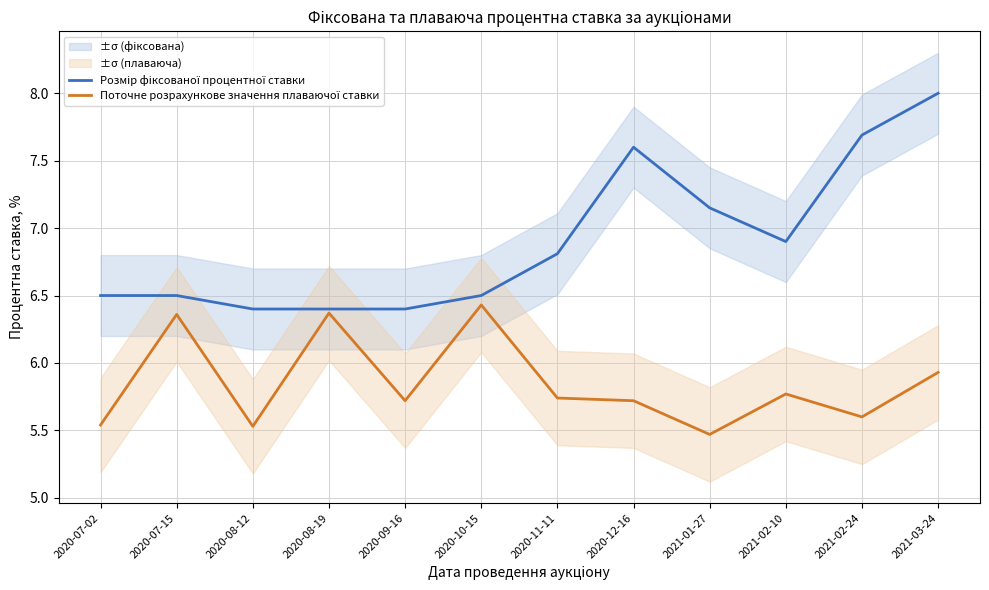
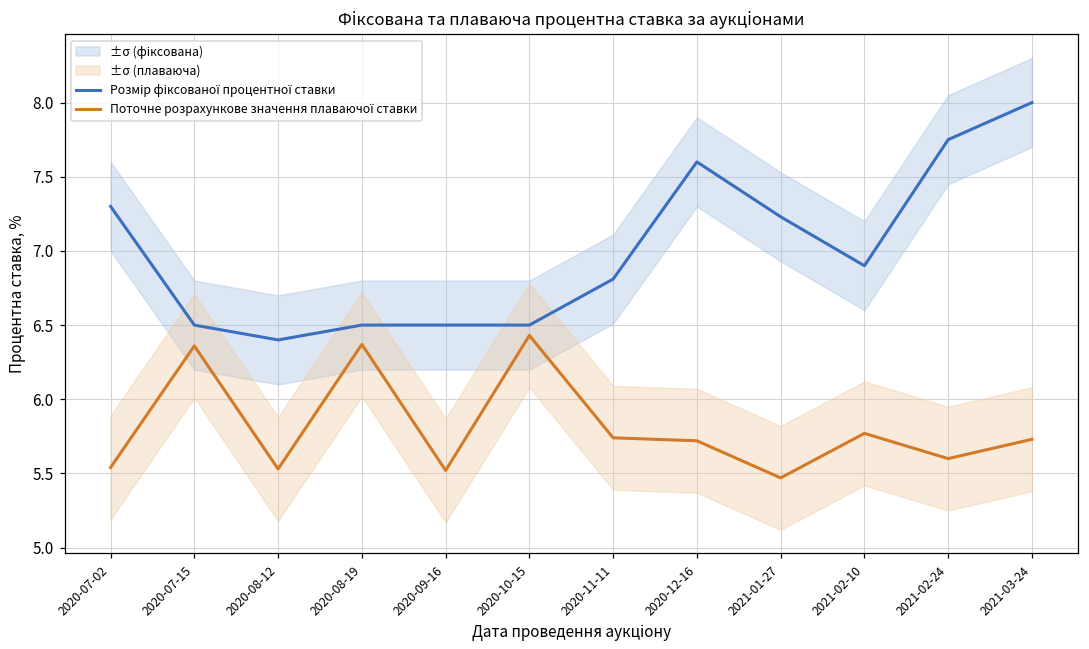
Розмір фіксованої процентної ставки, 2020-07-02: 6.5 -> 7.3
Розмір фіксованої процентної ставки, 2020-08-19: 6.4 -> 6.5
Розмір фіксованої процентної ставки, 2020-09-16: 6.4 -> 6.5
Поточне розрахункове значення плаваючої ставки, 2020-09-16: 5.72 -> 5.52
Розмір фіксованої процентної ставки, 2021-01-27: 7.15 -> 7.23
Розмір фіксованої процентної ставки, 2021-02-24: 7.69 -> 7.75
Поточне розрахункове значення плаваючої ставки, 2021-03-24: 5.93 -> 5.73
